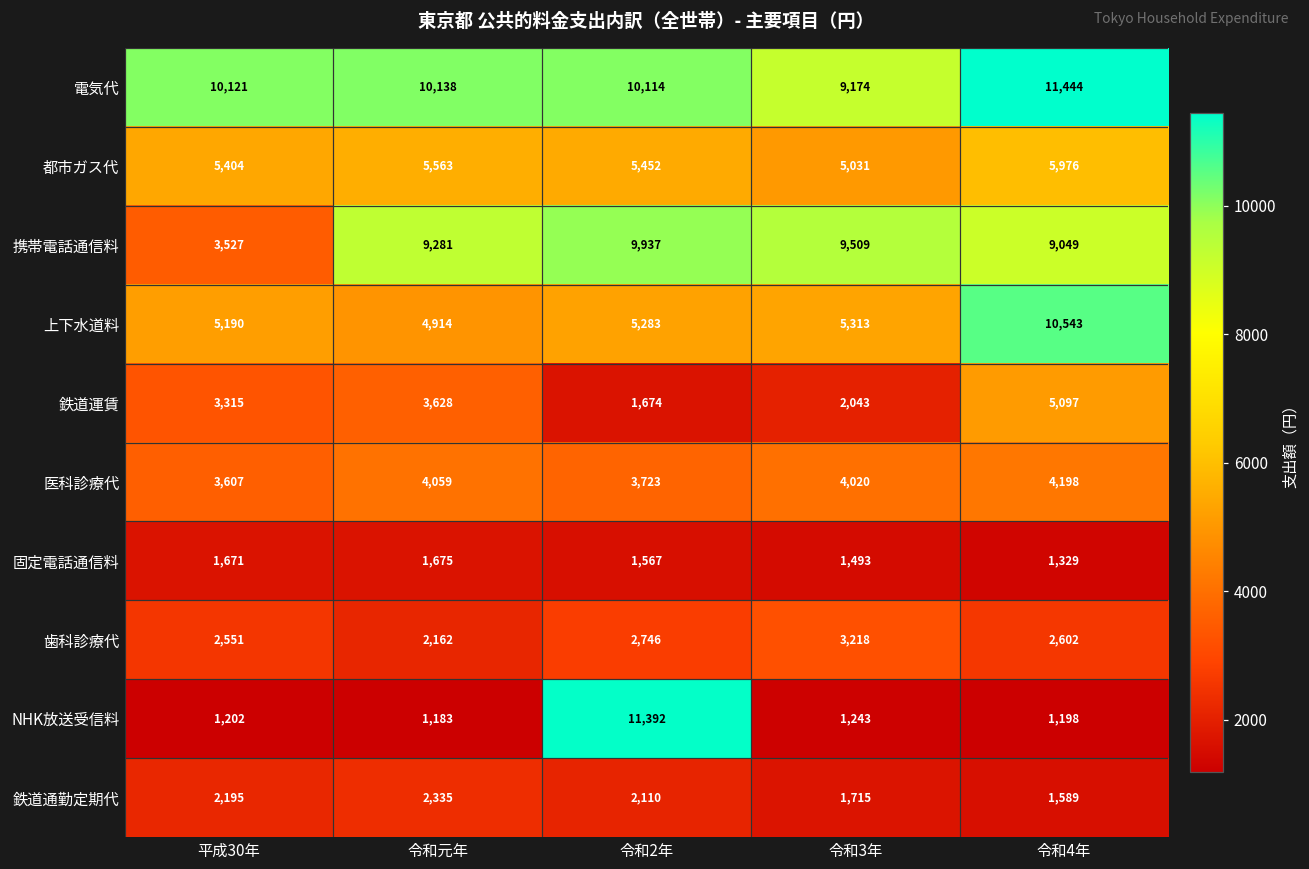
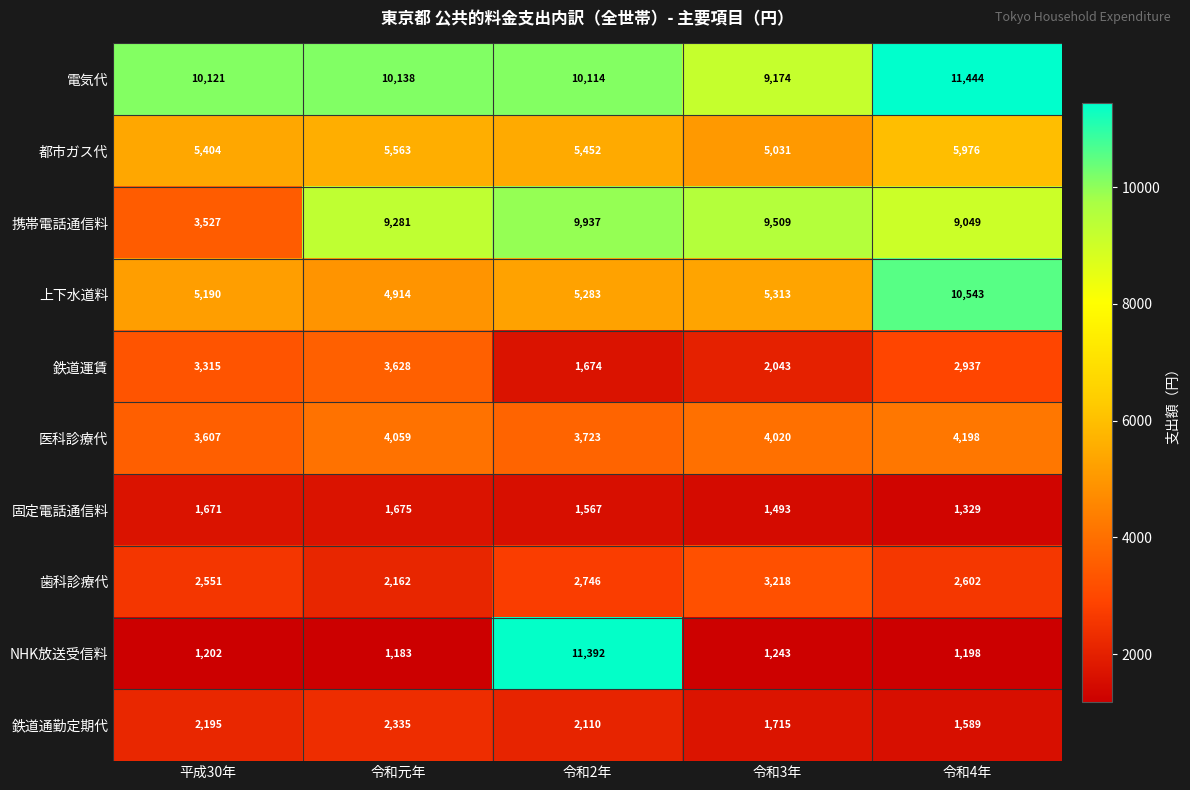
鉄道運賃, 令和4年: 5,097 -> 2,937
